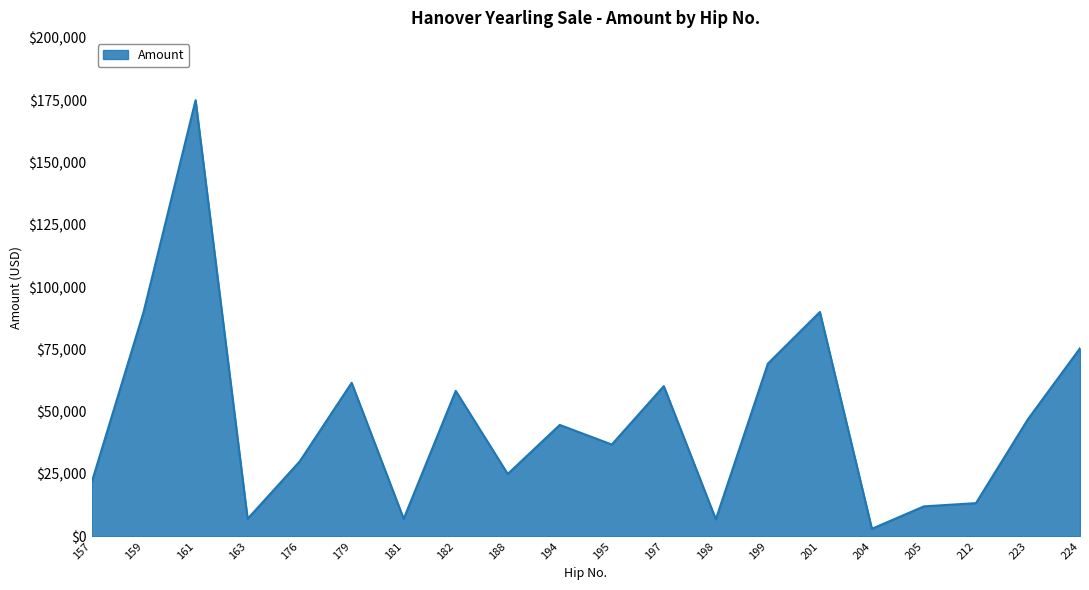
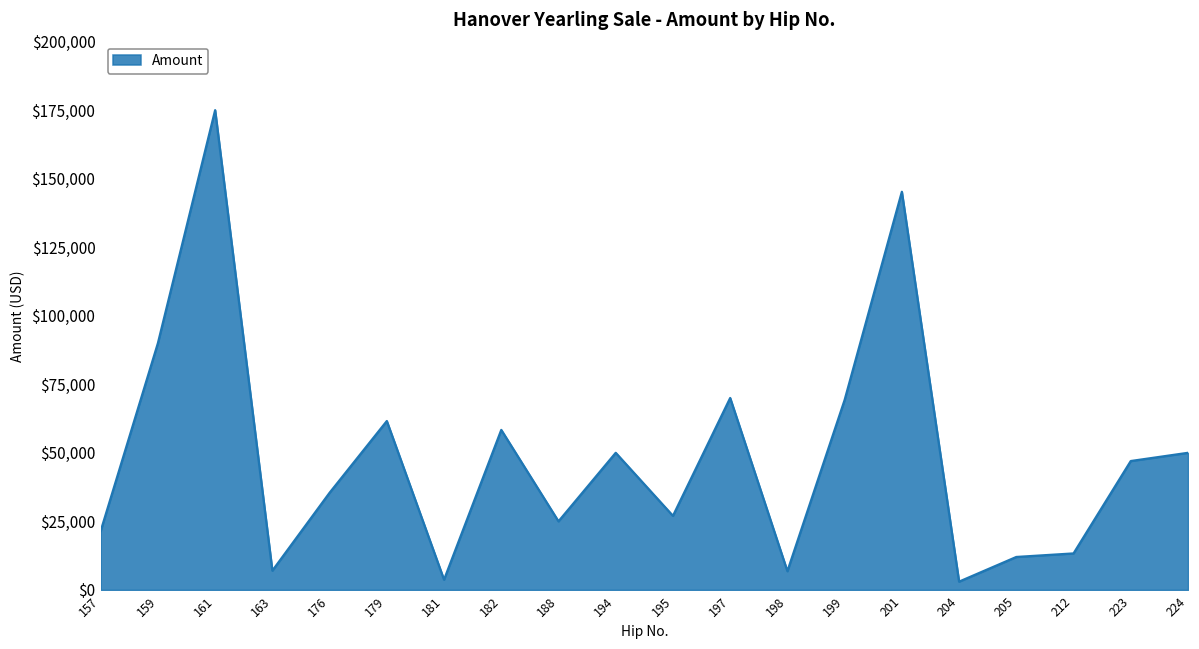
176: $30,000 -> $35,000
181: $7,000 -> $4,000
194: $45,000 -> $50,000
195: $37,000 -> $27,000
197: $60,000 -> $70,000
201: $90,000 -> $145,000
224: $75,000 -> $50,000
